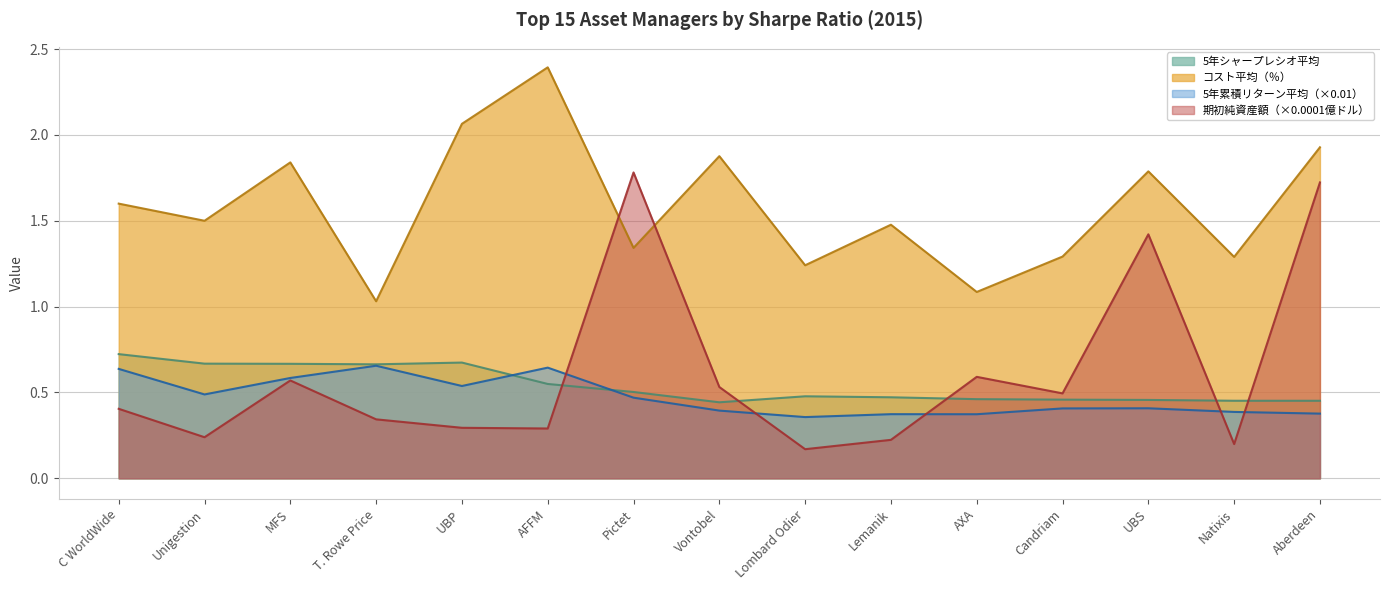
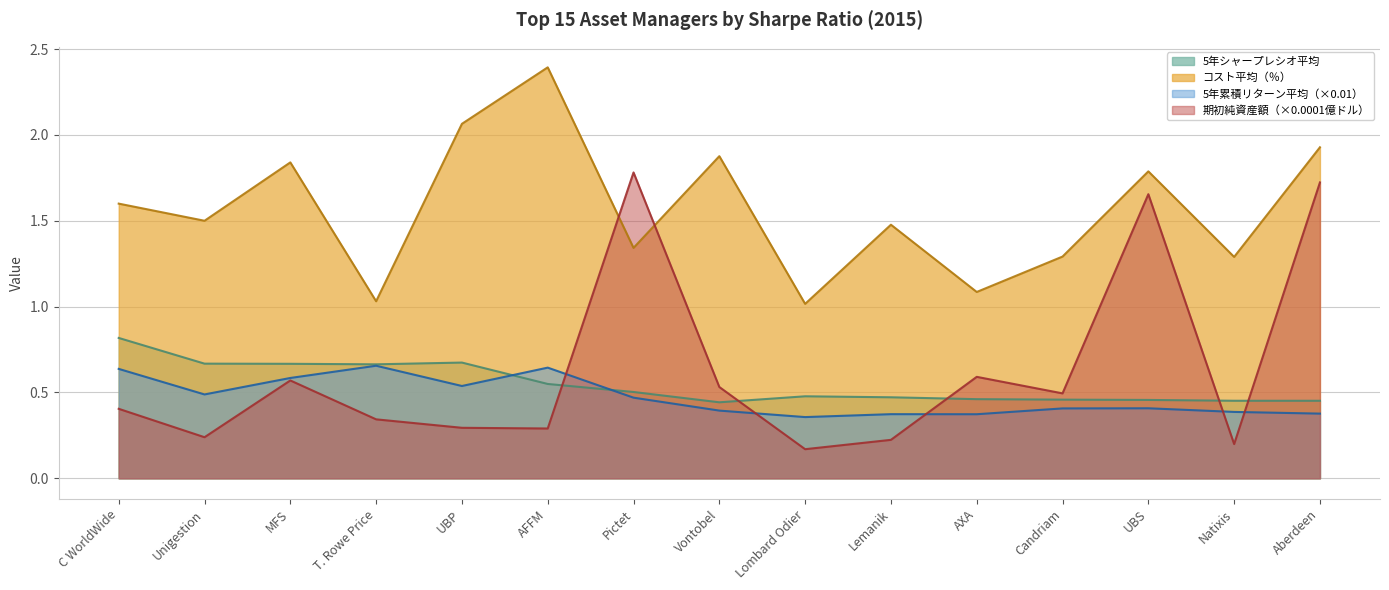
5年シャープレシオ平均, C WorldWide: 0.72 -> 0.82
コスト平均（％）, Lombard Odier: 1.24 -> 1.02
期初純資産額（×0.0001億ドル）, UBS: 1.42 -> 1.65
